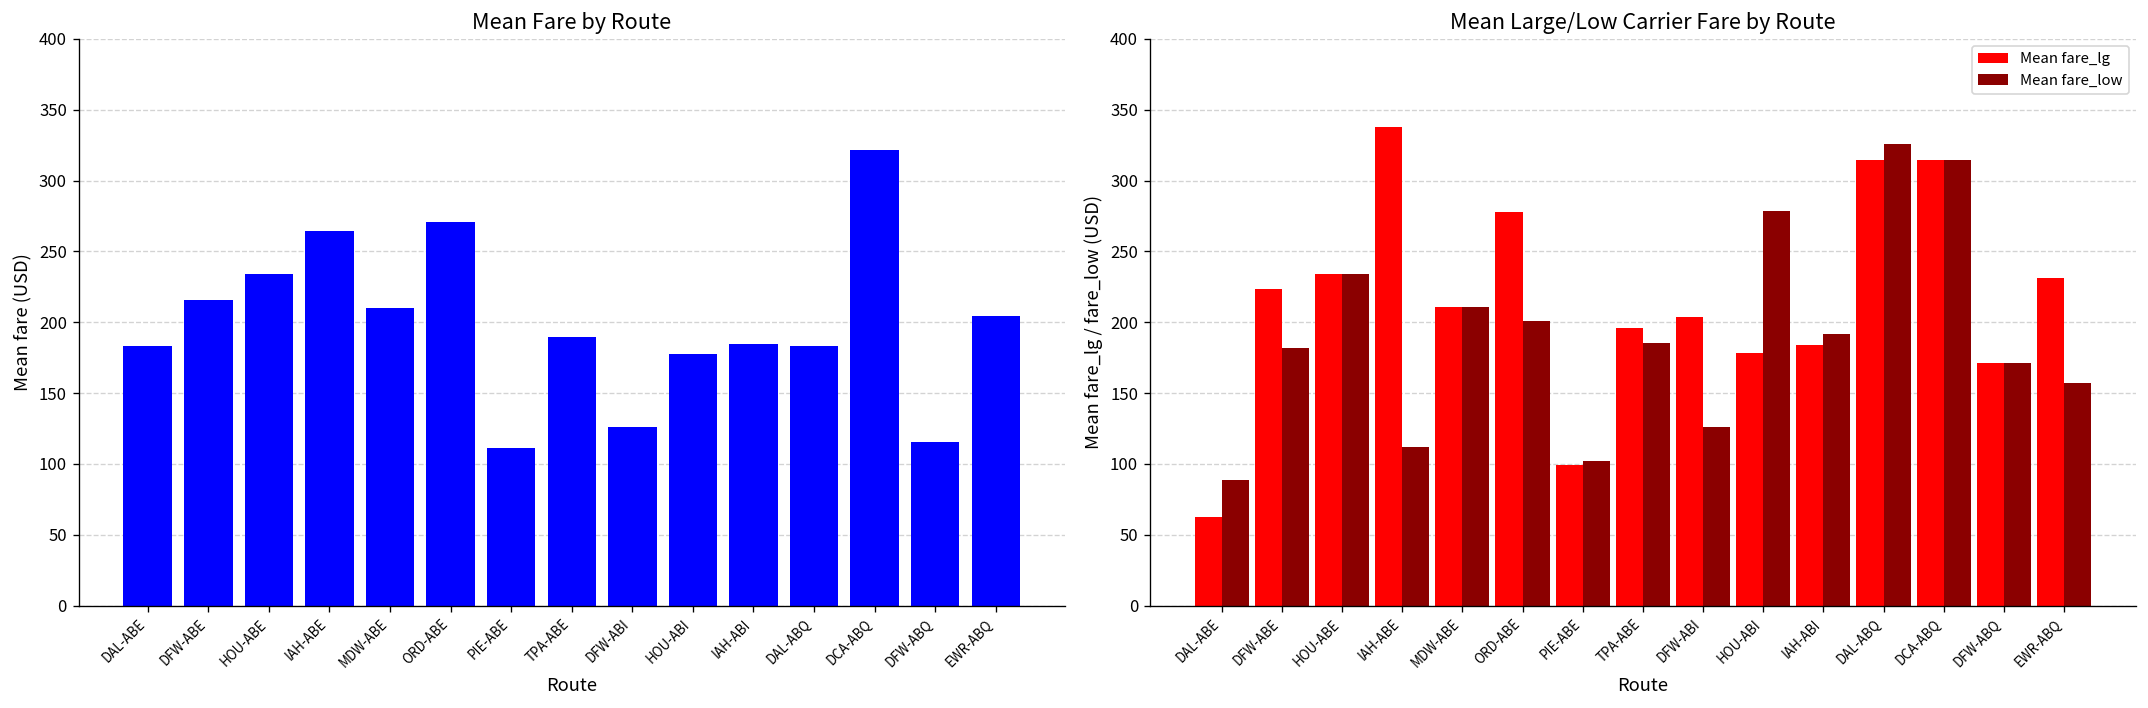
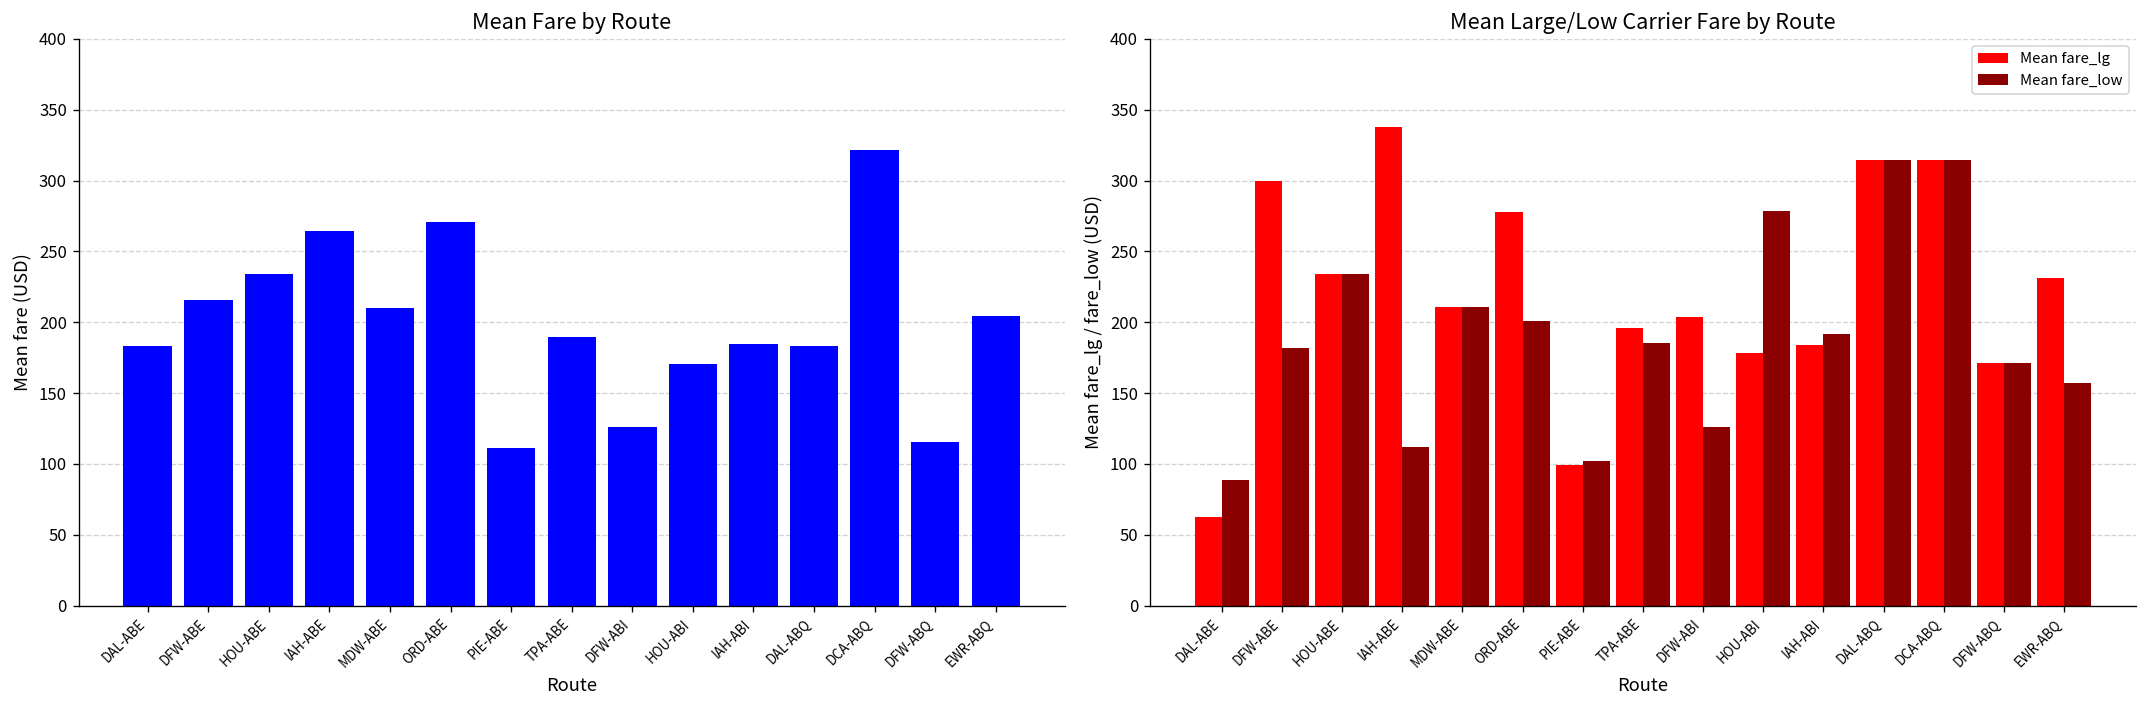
Mean Fare by Route, HOU-ABI: 178 -> 170
Mean Large/Low Carrier Fare by Route, Mean fare_lg, DFW-ABE: 224 -> 300
Mean Large/Low Carrier Fare by Route, Mean fare_low, DAL-ABQ: 326 -> 314
